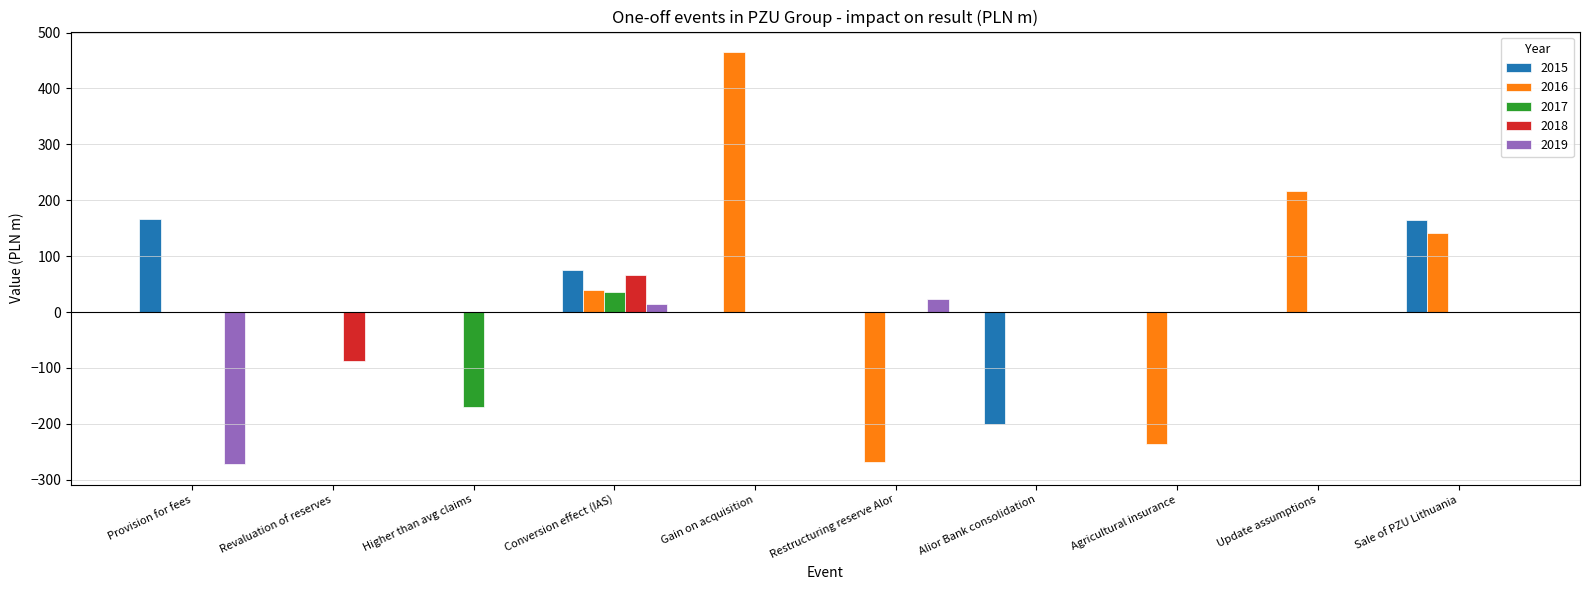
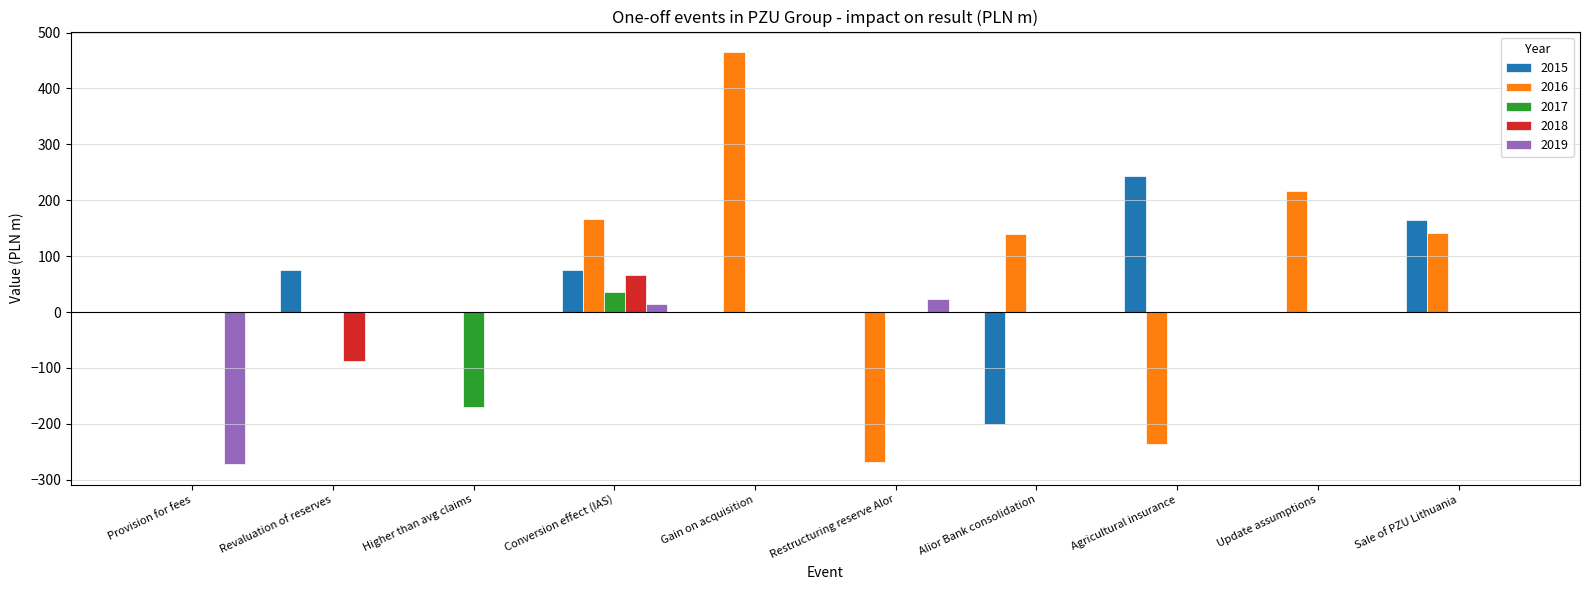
2015, Provision for fees: 170 -> 0
2015, Revaluation of reserves: 0 -> 80
2016, Conversion effect (IAS): 40 -> 170
2016, Alior Bank consolidation: 0 -> 140
2015, Agricultural insurance: 0 -> 240
